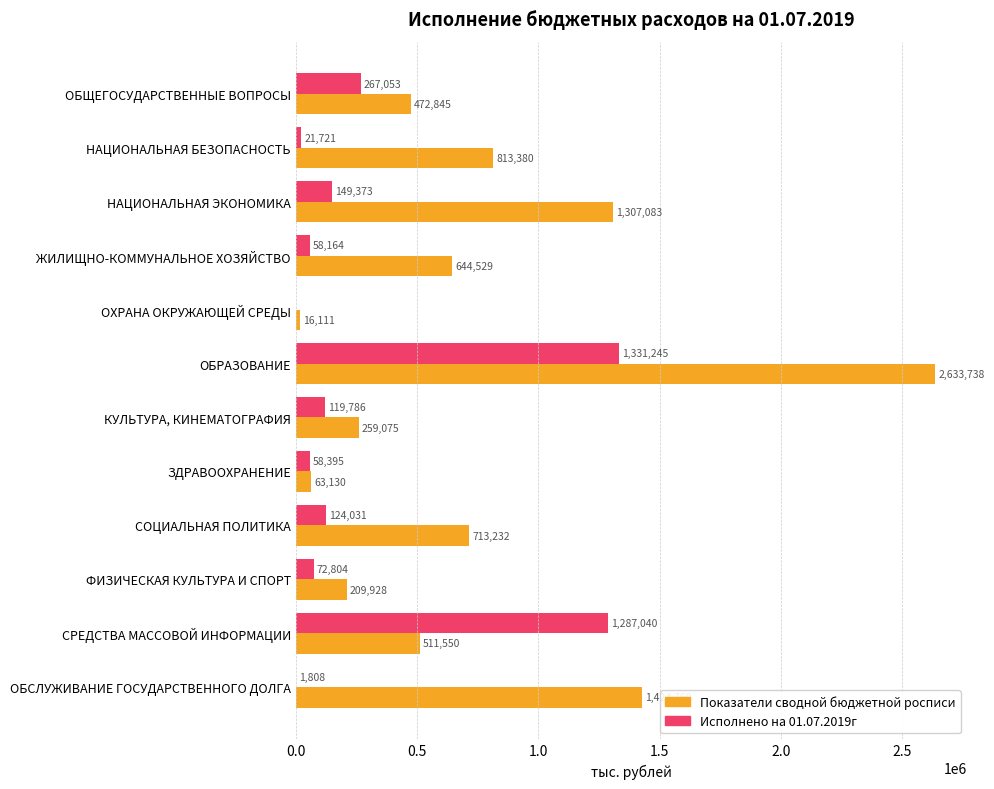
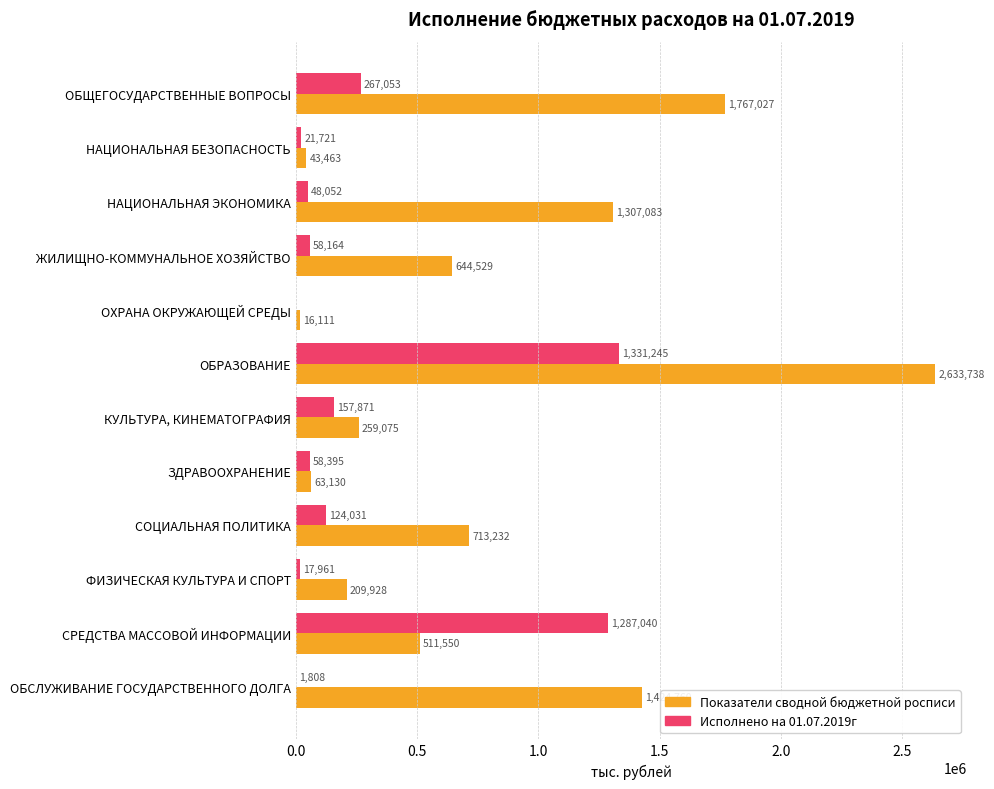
Показатели сводной бюджетной росписи, ОБЩЕГОСУДАРСТВЕННЫЕ ВОПРОСЫ: 472,845 -> 1,767,027
Показатели сводной бюджетной росписи, НАЦИОНАЛЬНАЯ БЕЗОПАСНОСТЬ: 813,380 -> 43,463
Исполнено на 01.07.2019г, НАЦИОНАЛЬНАЯ ЭКОНОМИКА: 149,373 -> 48,052
Исполнено на 01.07.2019г, КУЛЬТУРА, КИНЕМАТОГРАФИЯ: 119,786 -> 157,871
Исполнено на 01.07.2019г, ФИЗИЧЕСКАЯ КУЛЬТУРА И СПОРТ: 72,804 -> 17,961
